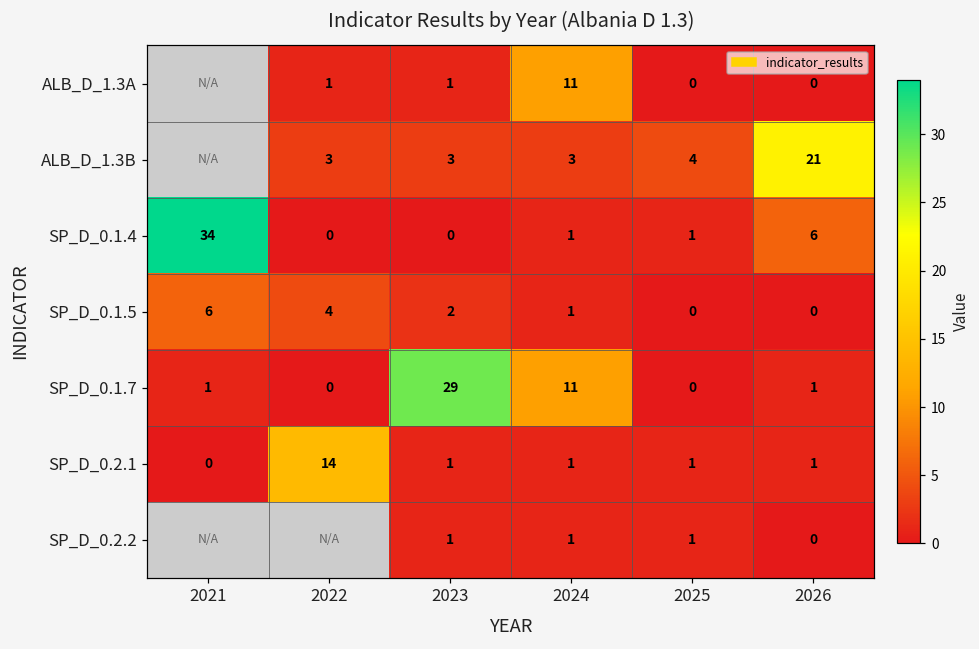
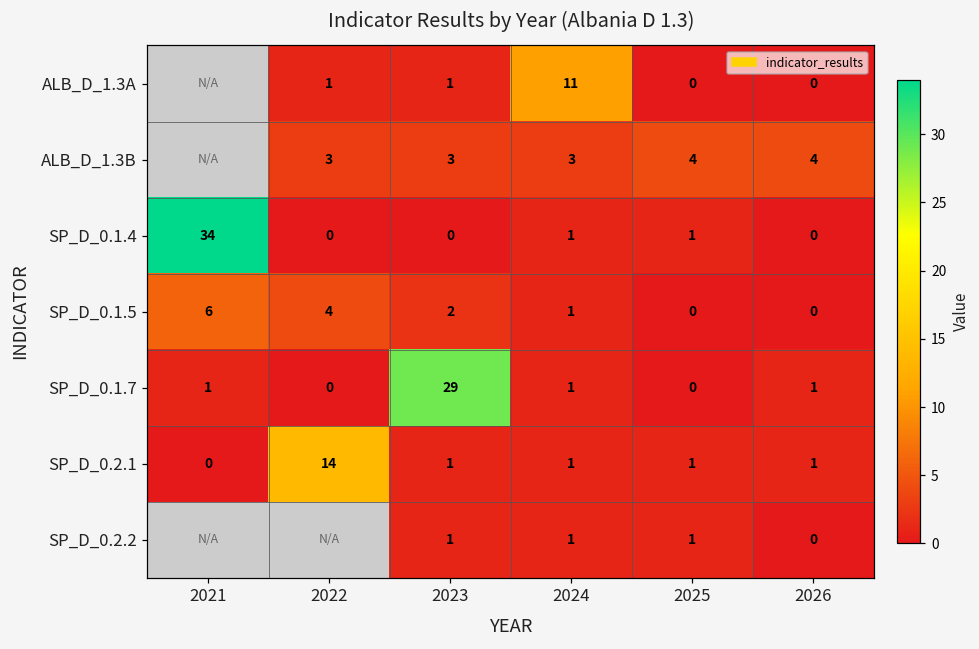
ALB_D_1.3B, 2026: 21 -> 4
SP_D_0.1.4, 2026: 6 -> 0
SP_D_0.1.7, 2024: 11 -> 1
